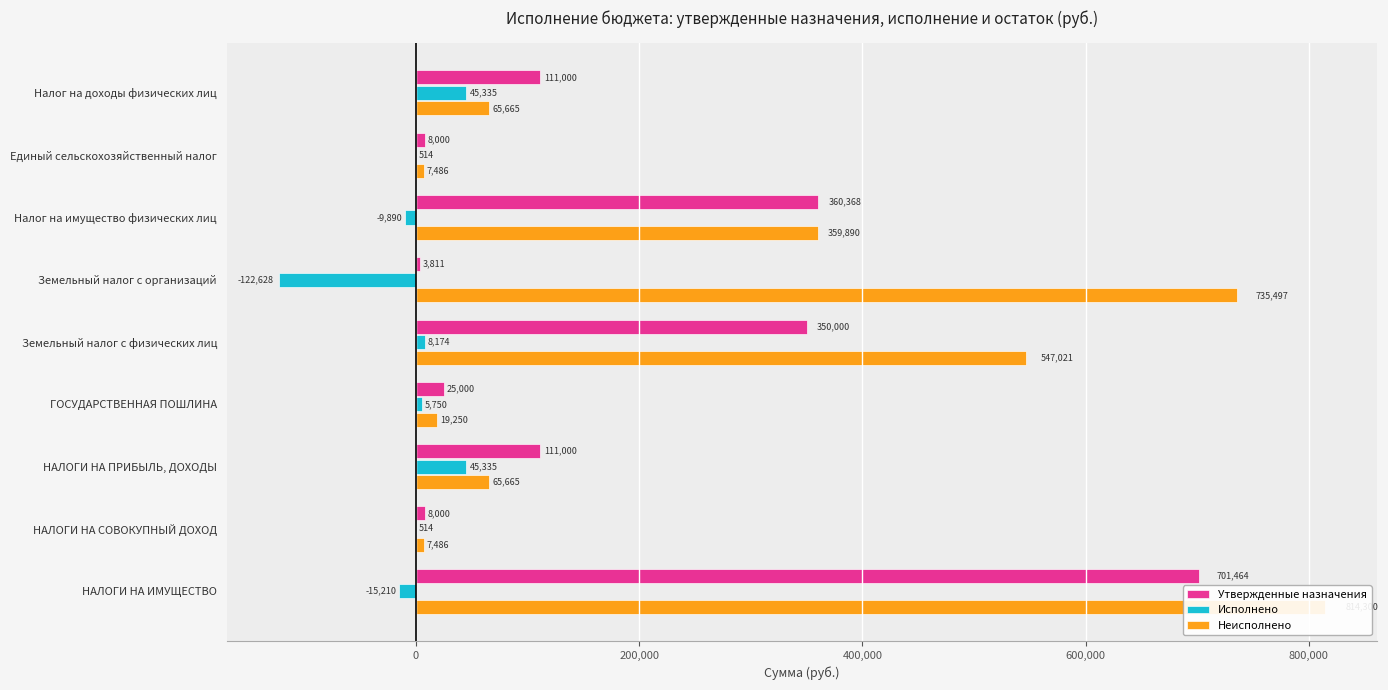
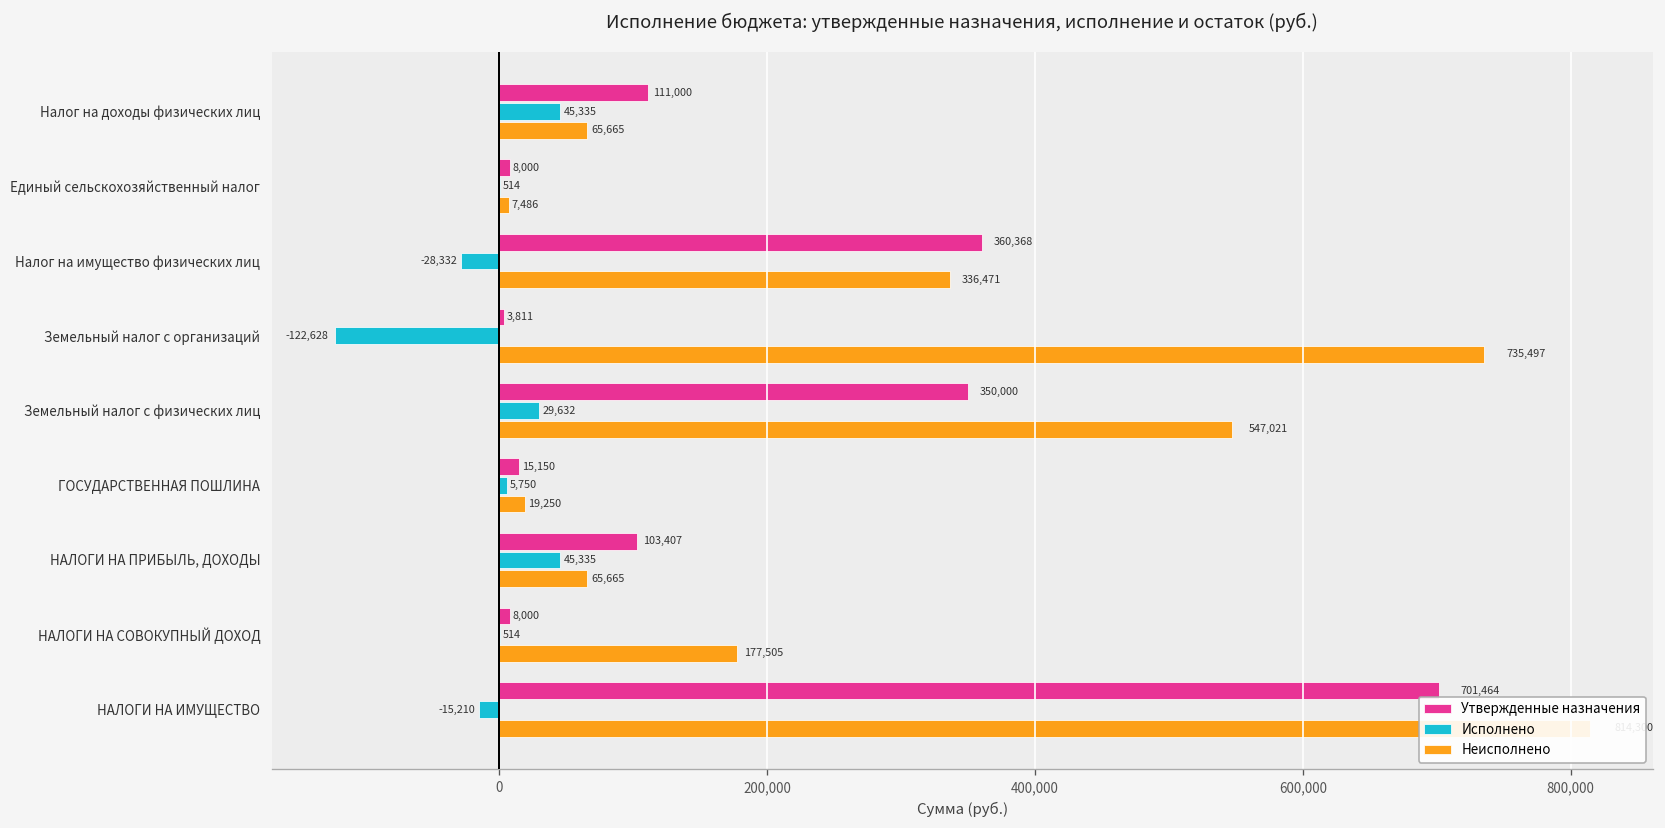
Исполнено, Налог на имущество физических лиц: -9,890 -> -28,332
Неисполнено, Налог на имущество физических лиц: 359,890 -> 336,471
Исполнено, Земельный налог с физических лиц: 8,174 -> 29,632
Утвержденные назначения, ГОСУДАРСТВЕННАЯ ПОШЛИНА: 25,000 -> 15,150
Утвержденные назначения, НАЛОГИ НА ПРИБЫЛЬ, ДОХОДЫ: 111,000 -> 103,407
Неисполнено, НАЛОГИ НА СОВОКУПНЫЙ ДОХОД: 7,486 -> 177,505
